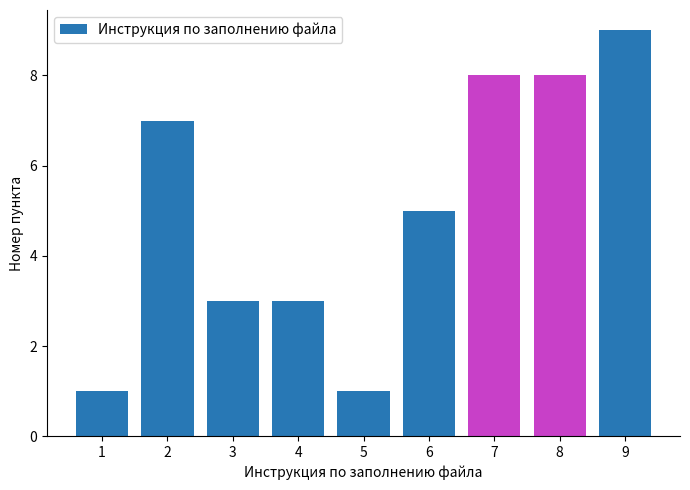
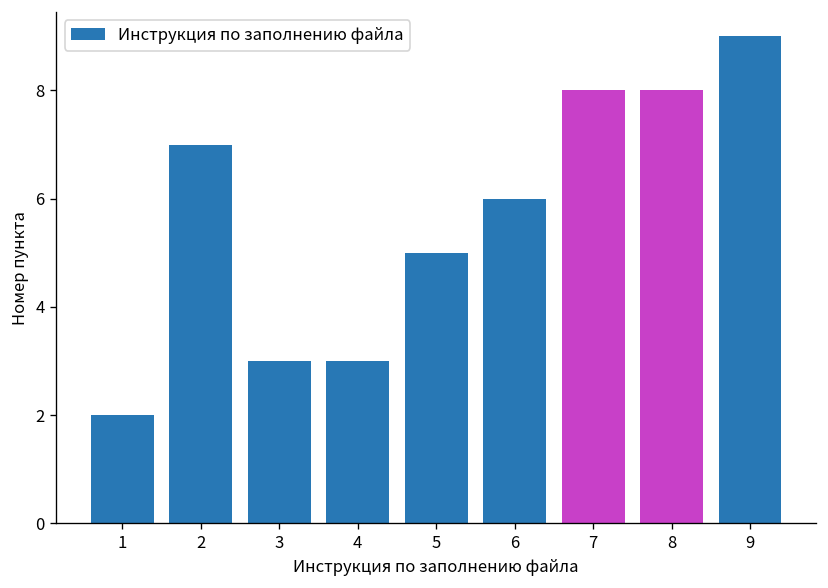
1: 1 -> 2
5: 1 -> 5
6: 5 -> 6
